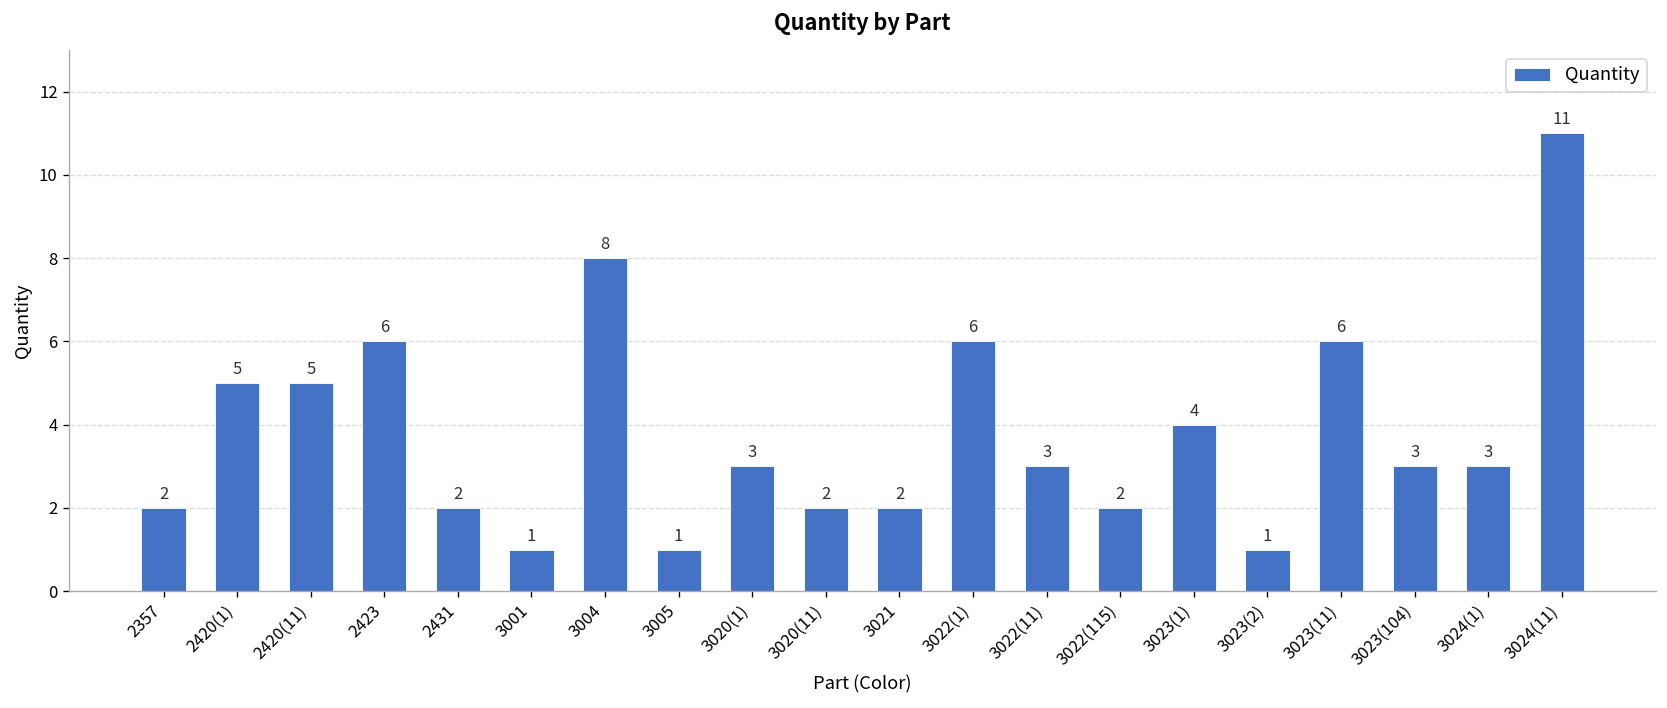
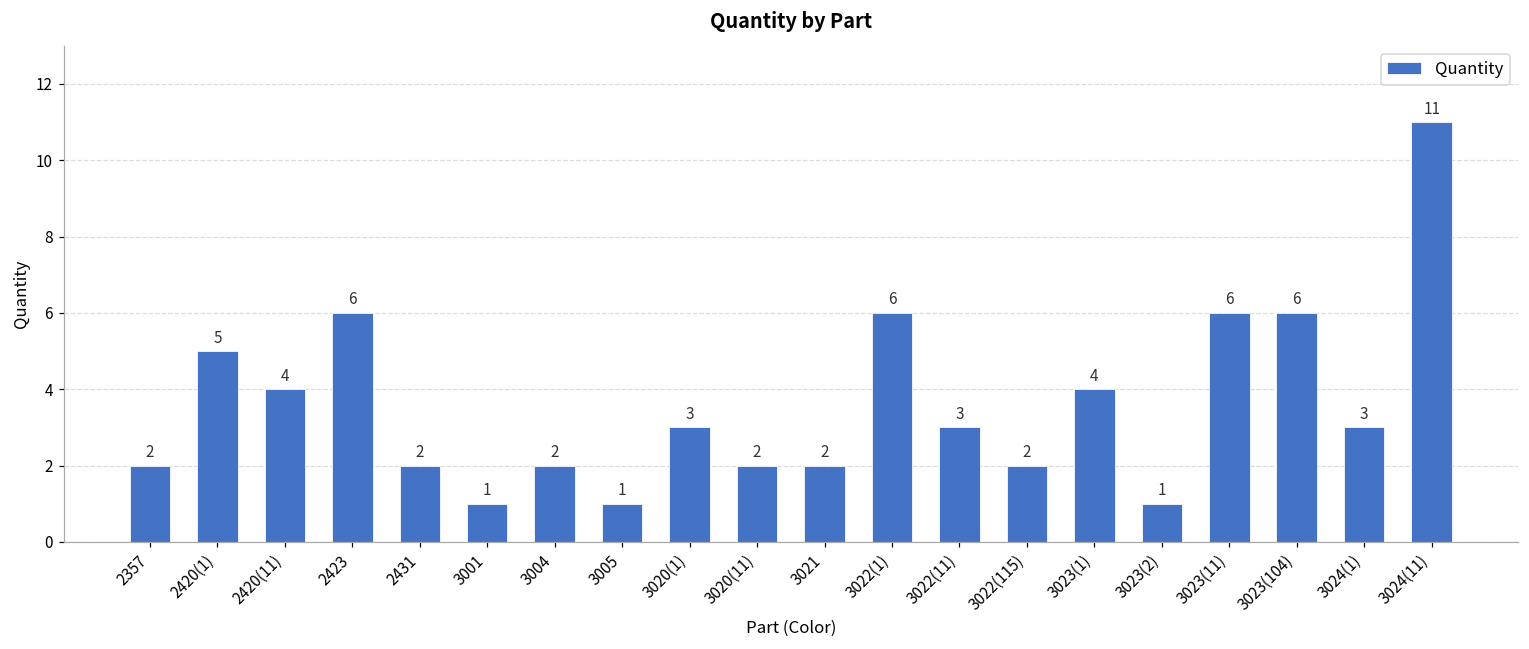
2420(11): 5 -> 4
3004: 8 -> 2
3023(104): 3 -> 6
